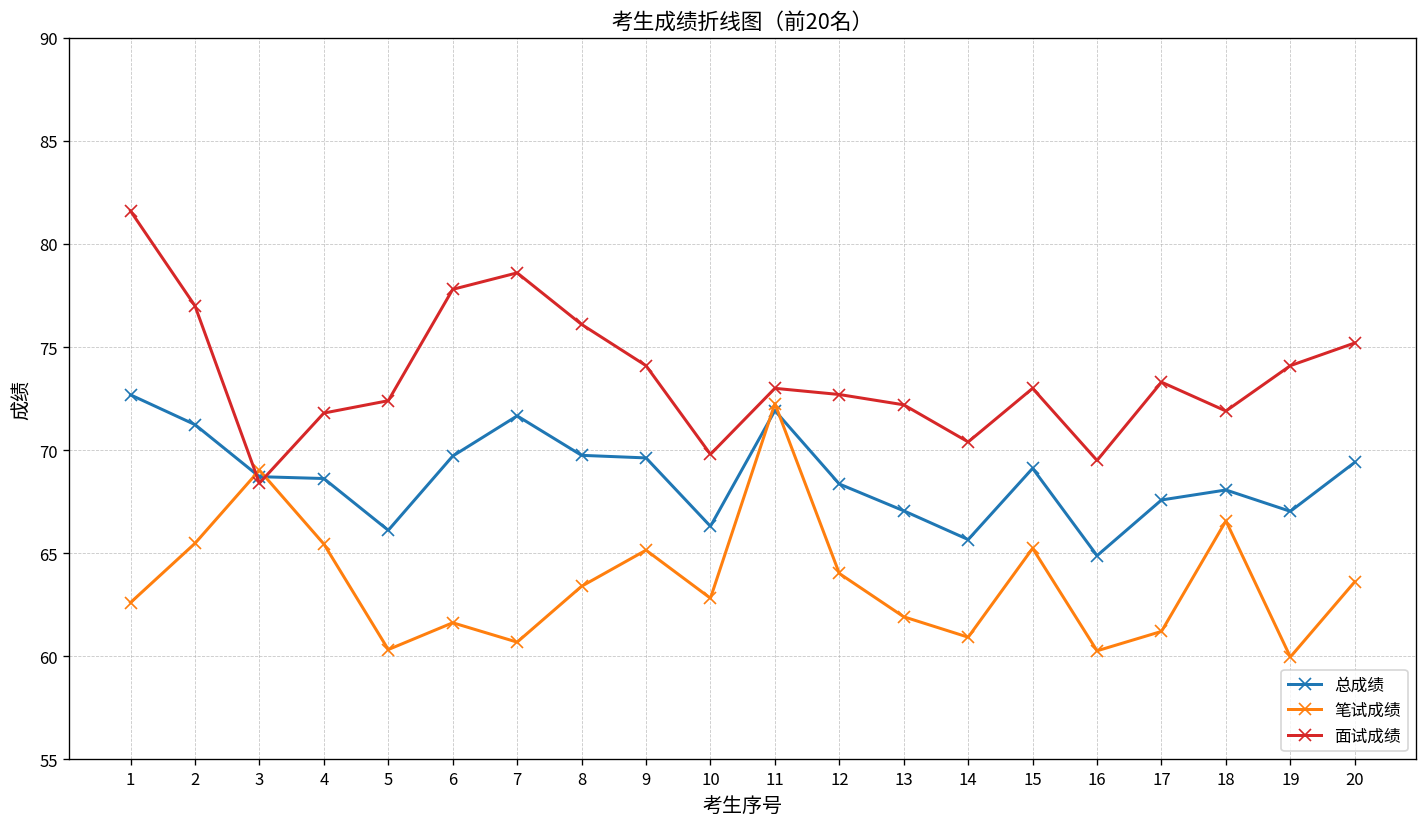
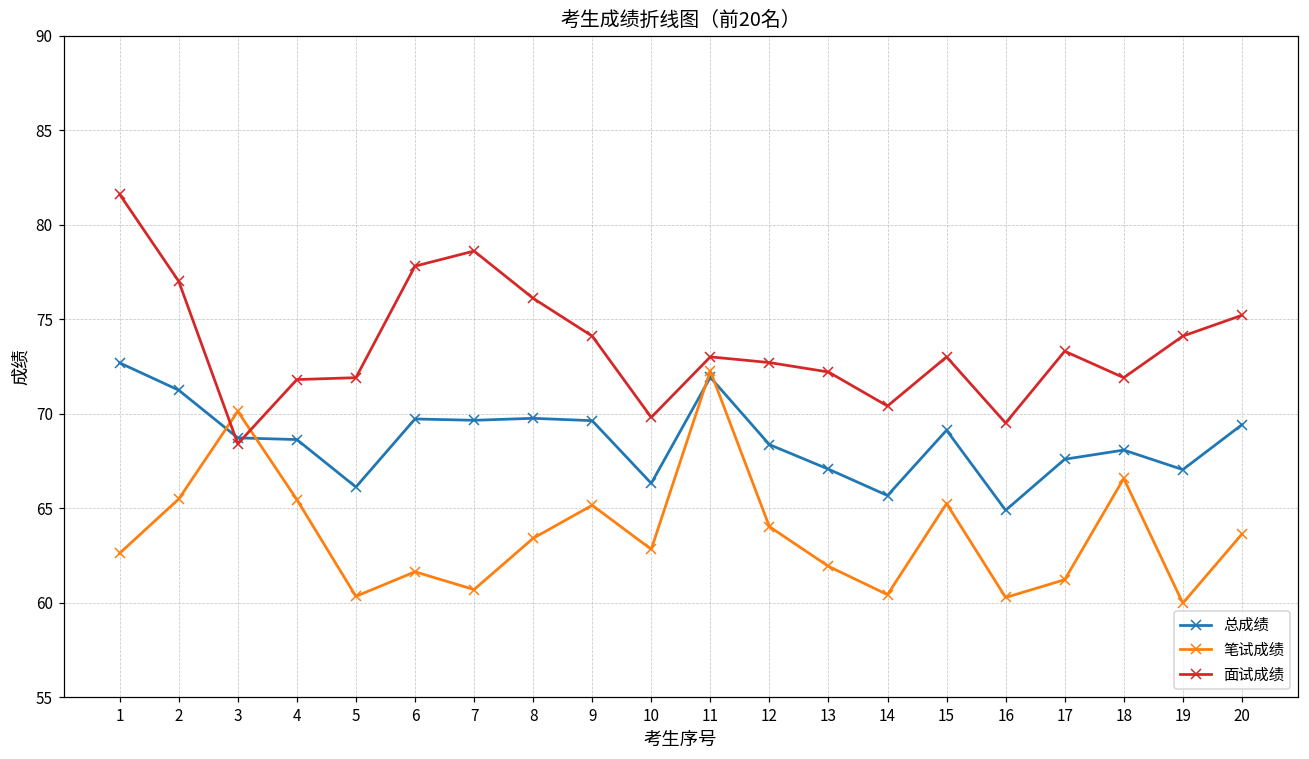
笔试成绩, 3: 69.0 -> 70.1
面试成绩, 5: 72.4 -> 71.9
总成绩, 7: 71.7 -> 69.6
笔试成绩, 14: 60.9 -> 60.4
